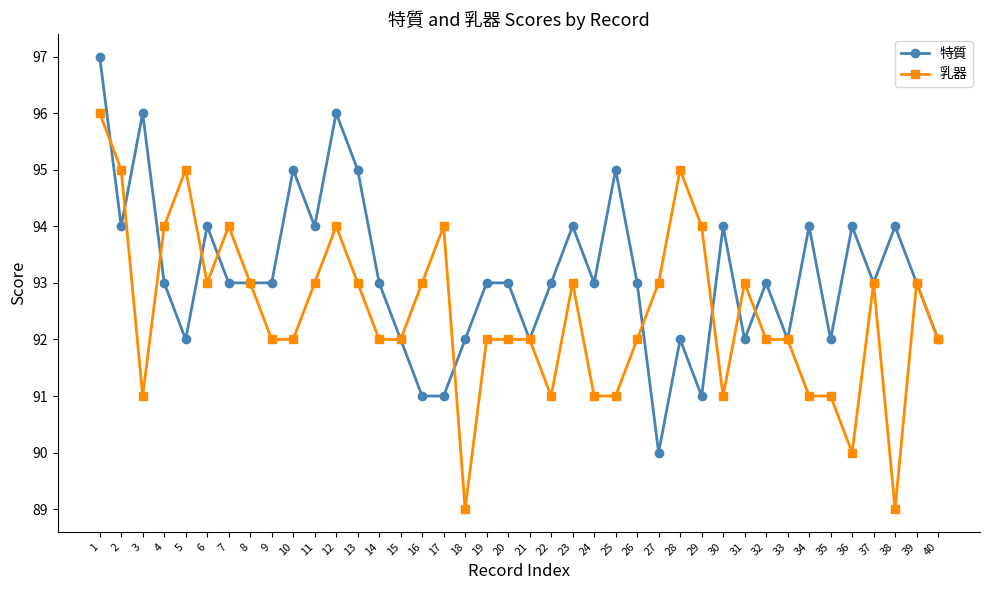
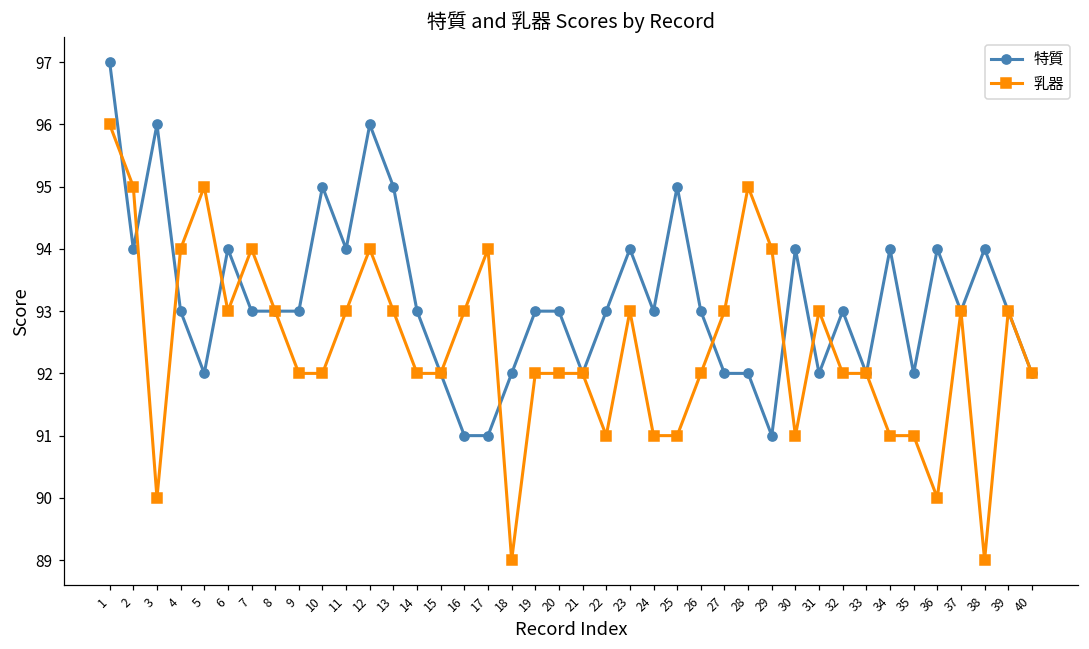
乳器, 3: 91 -> 90
特質, 27: 90 -> 92
